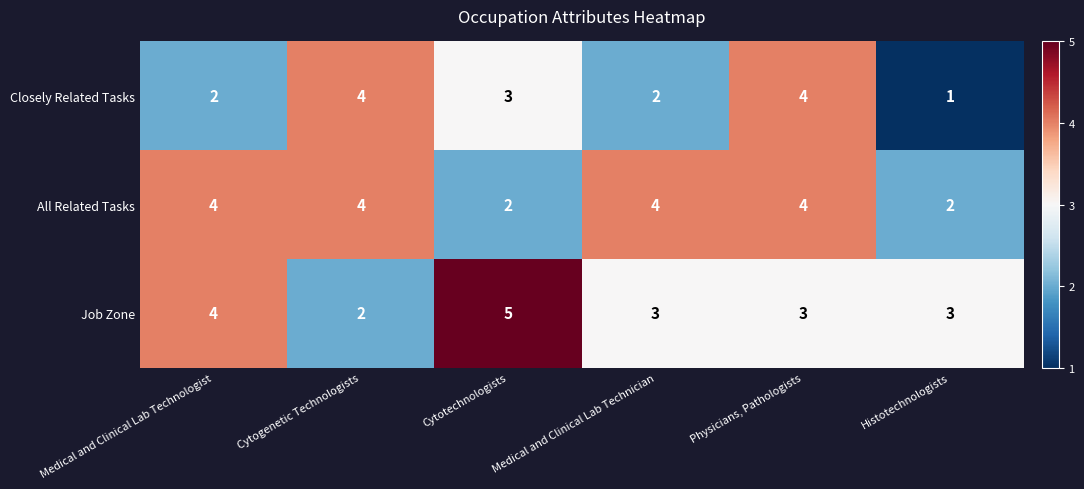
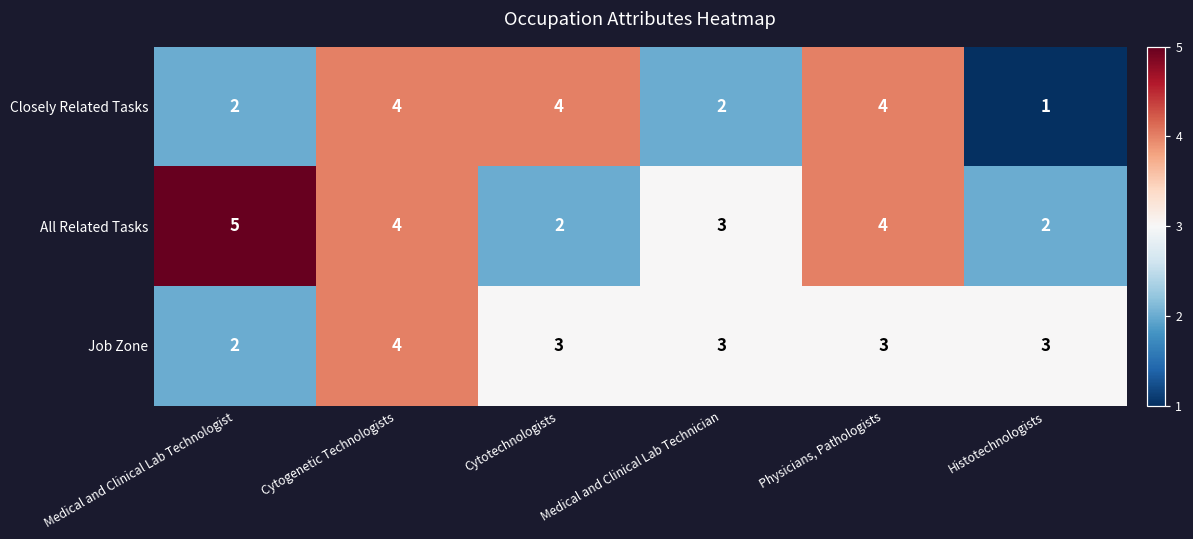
Closely Related Tasks, Cytotechnologists: 3 -> 4
All Related Tasks, Medical and Clinical Lab Technologist: 4 -> 5
All Related Tasks, Medical and Clinical Lab Technician: 4 -> 3
Job Zone, Medical and Clinical Lab Technologist: 4 -> 2
Job Zone, Cytogenetic Technologists: 2 -> 4
Job Zone, Cytotechnologists: 5 -> 3
